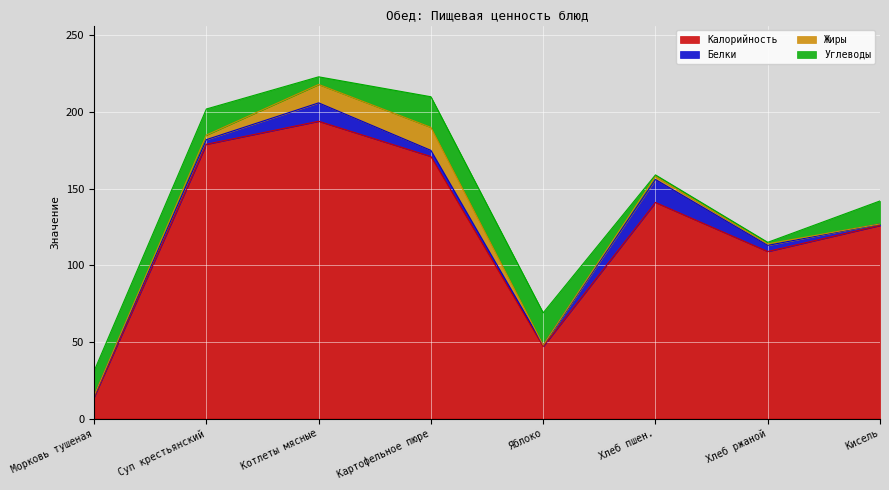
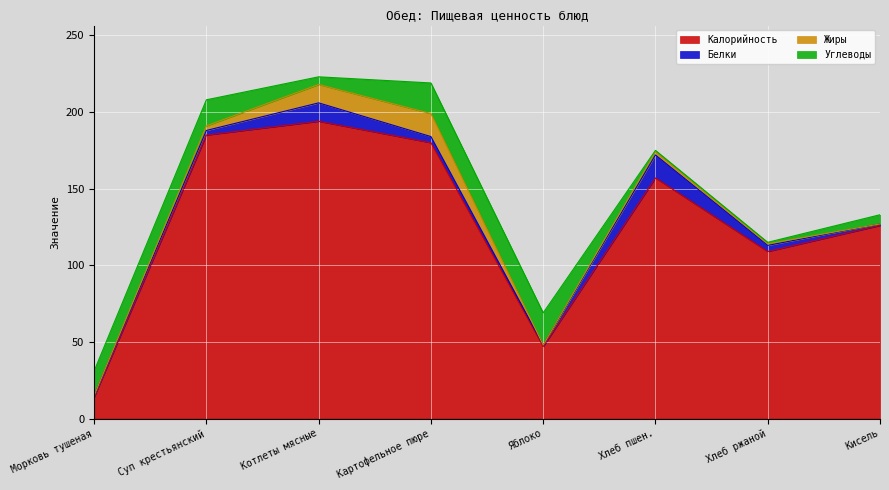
Калорийность, Суп крестьянский: 179 -> 185
Калорийность, Картофельное пюре: 171 -> 180
Калорийность, Хлеб пшен.: 141 -> 157
Углеводы, Кисель: 15 -> 6
